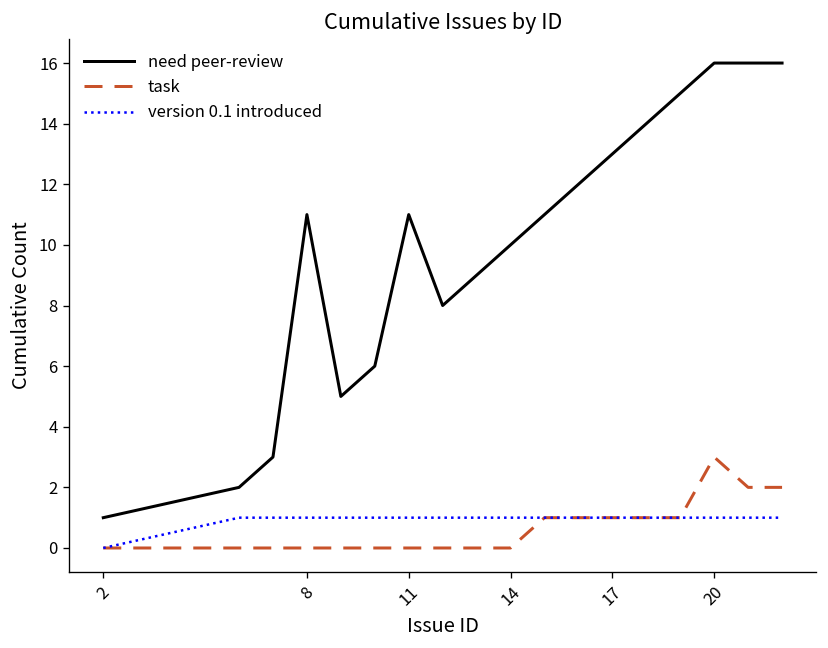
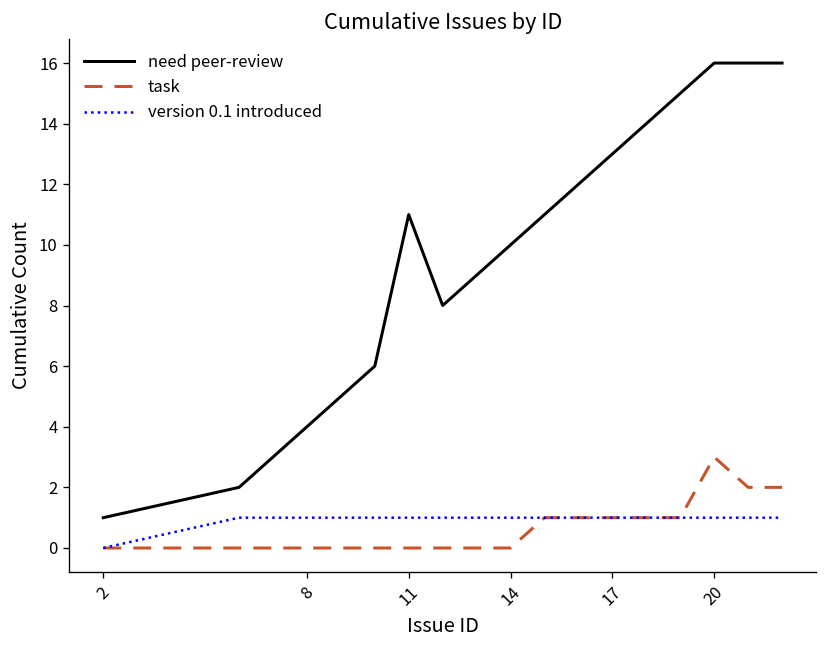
need peer-review, 8: 11 -> 4
